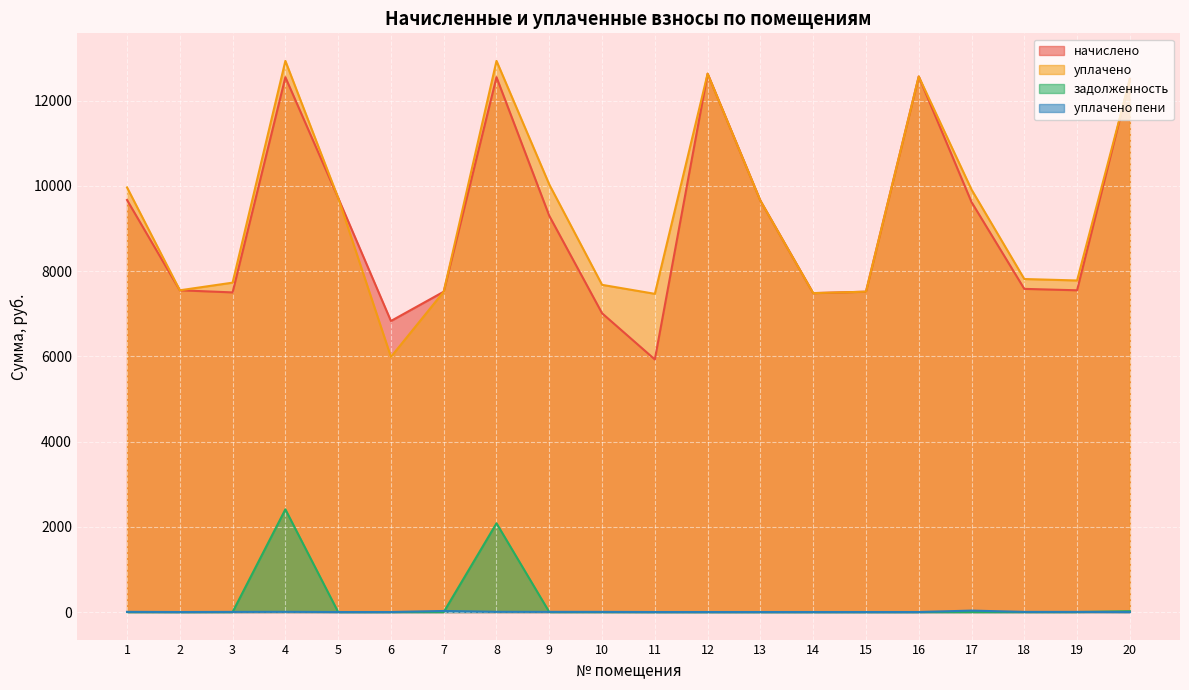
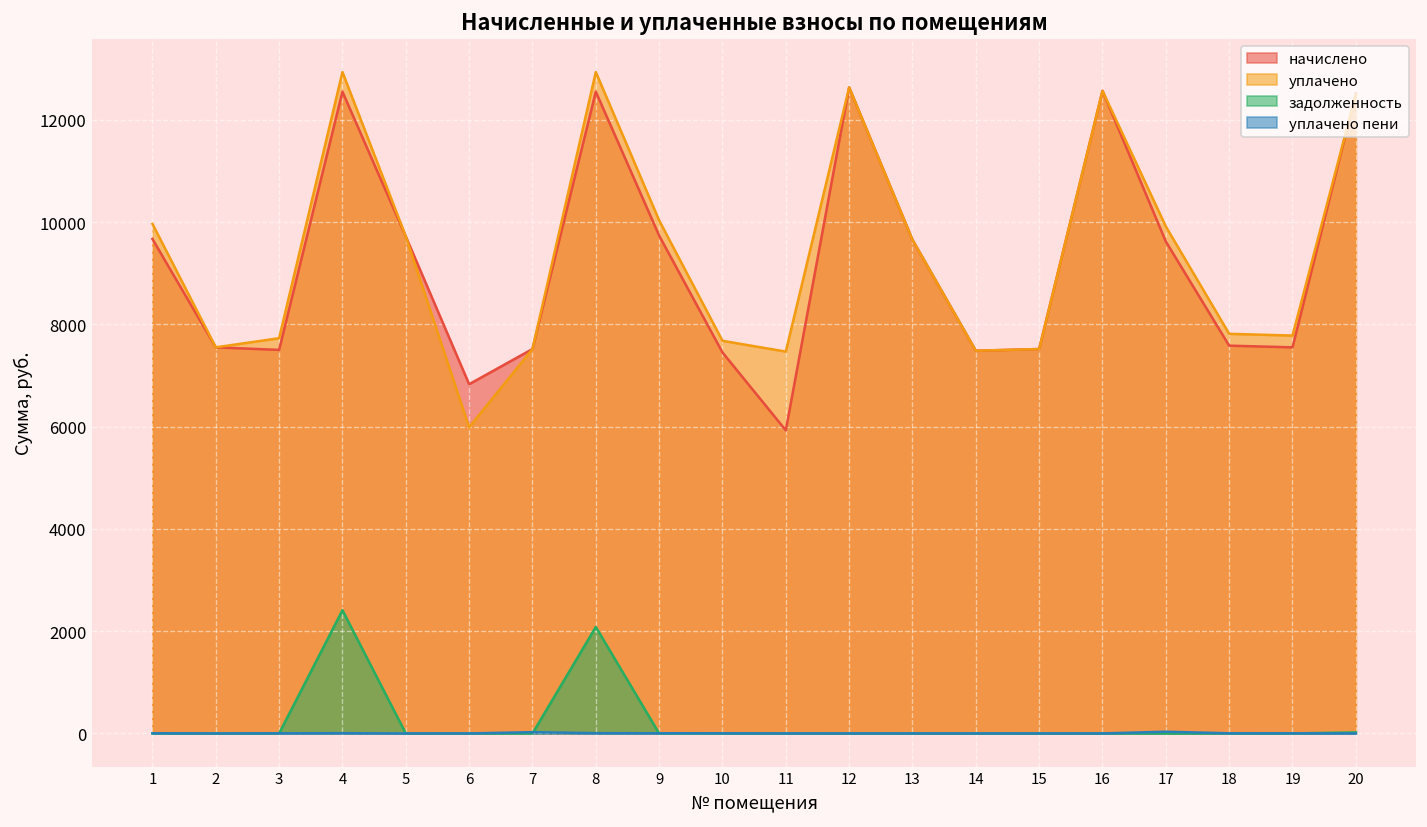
начислено, 9: 9300 -> 9700
начислено, 10: 7000 -> 7500
